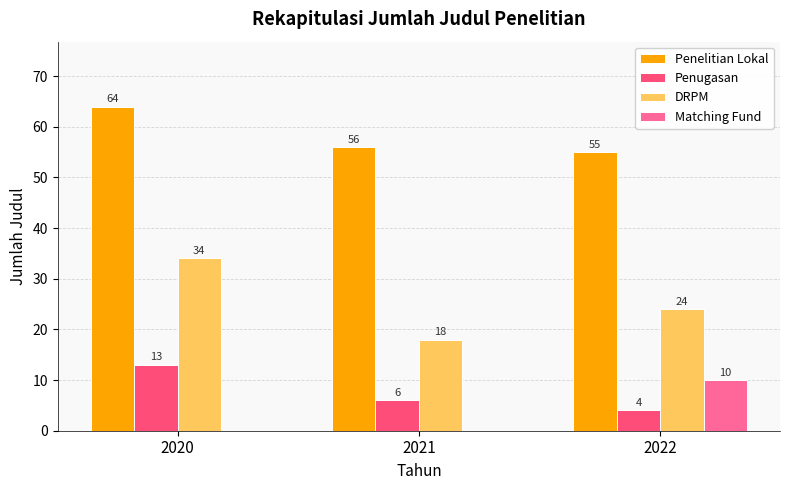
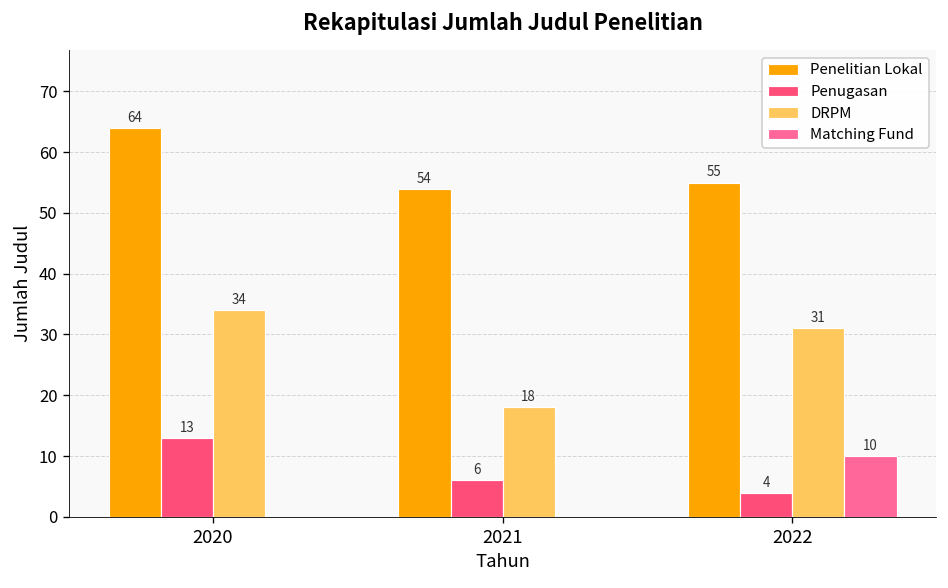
Penelitian Lokal, 2021: 56 -> 54
DRPM, 2022: 24 -> 31
